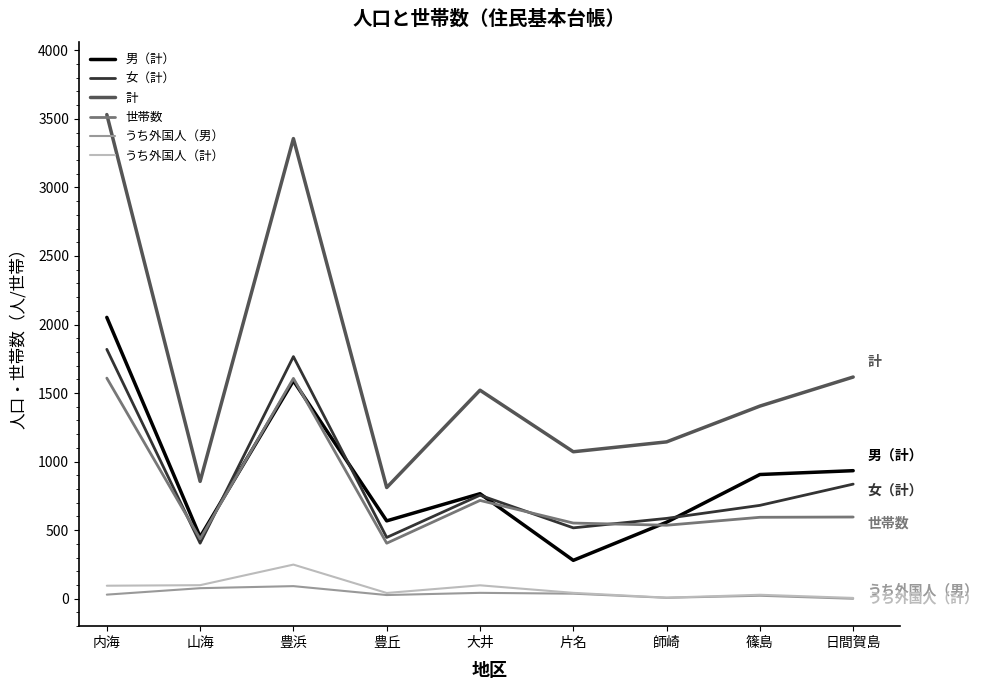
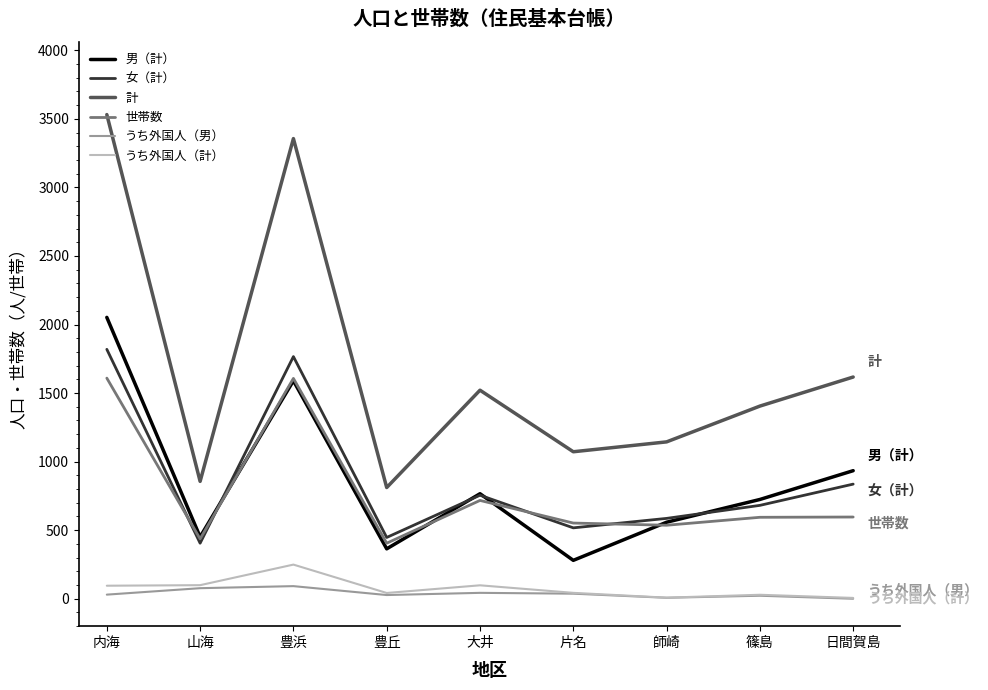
男（計）, 豊丘: 570 -> 360
男（計）, 篠島: 910 -> 720
